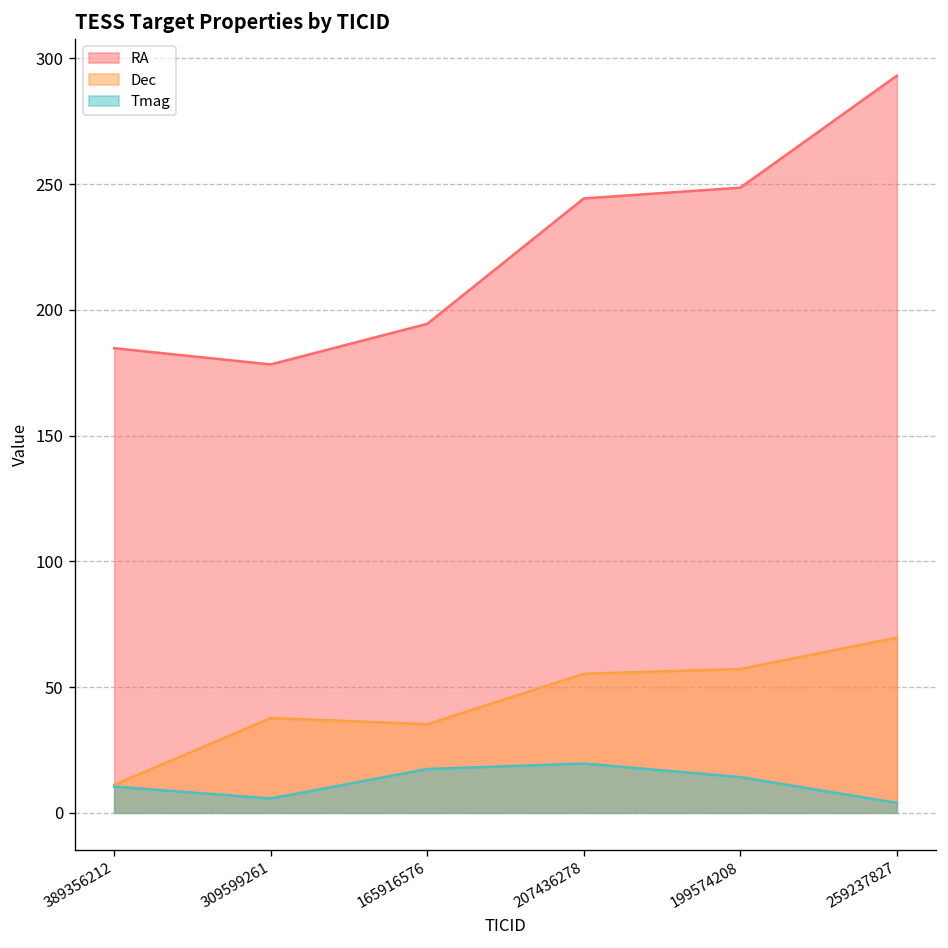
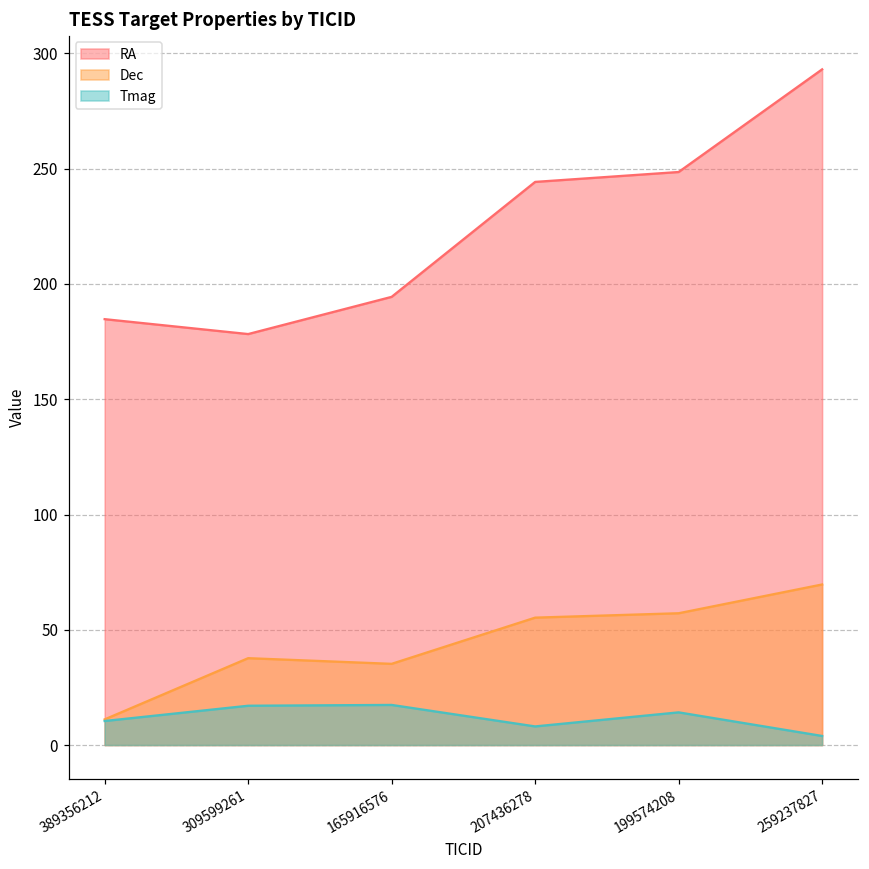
Tmag, 309599261: 6 -> 17
Tmag, 207436278: 20 -> 8
